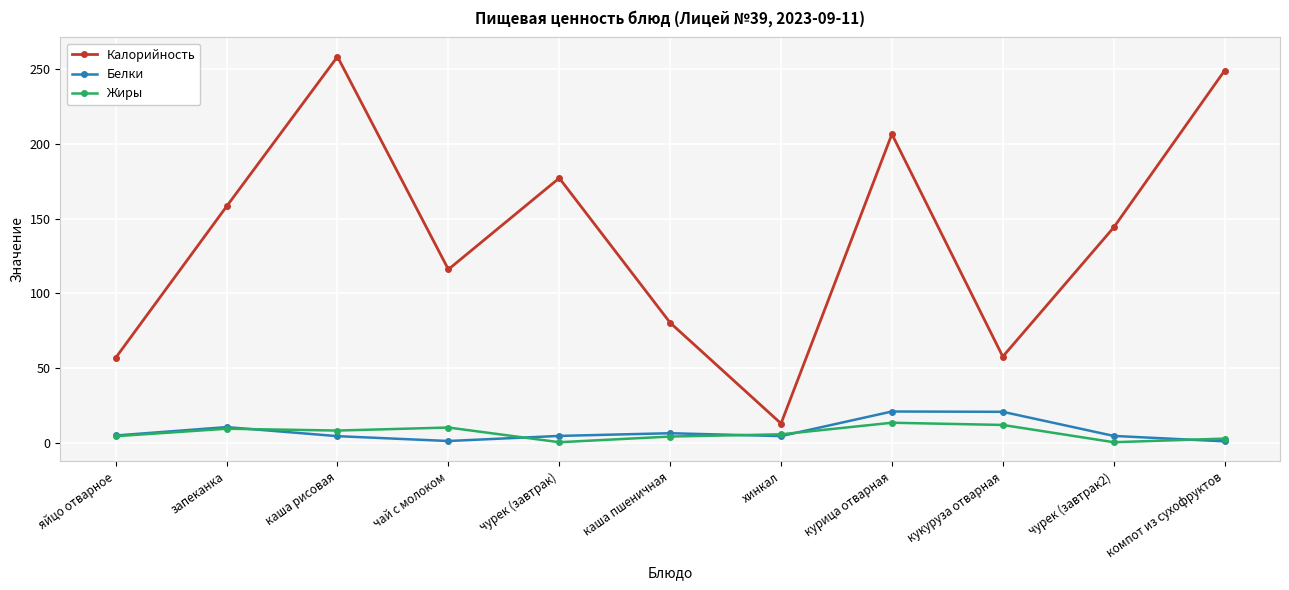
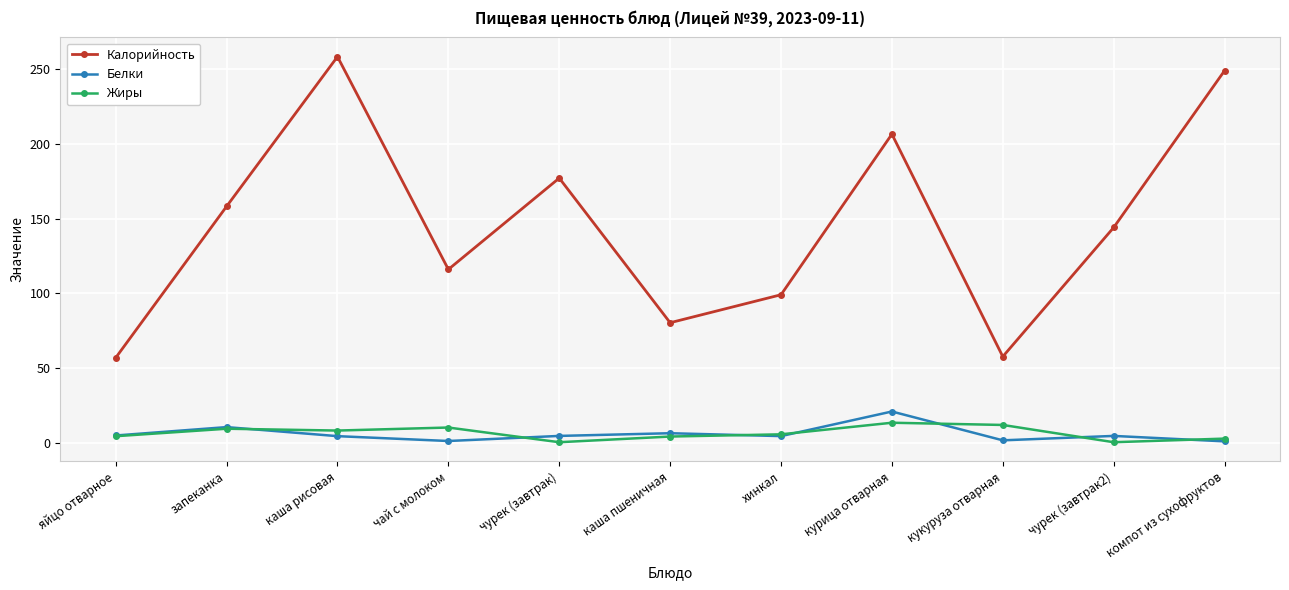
Калорийность, хинкал: 13 -> 99
Белки, кукуруза отварная: 21 -> 2
